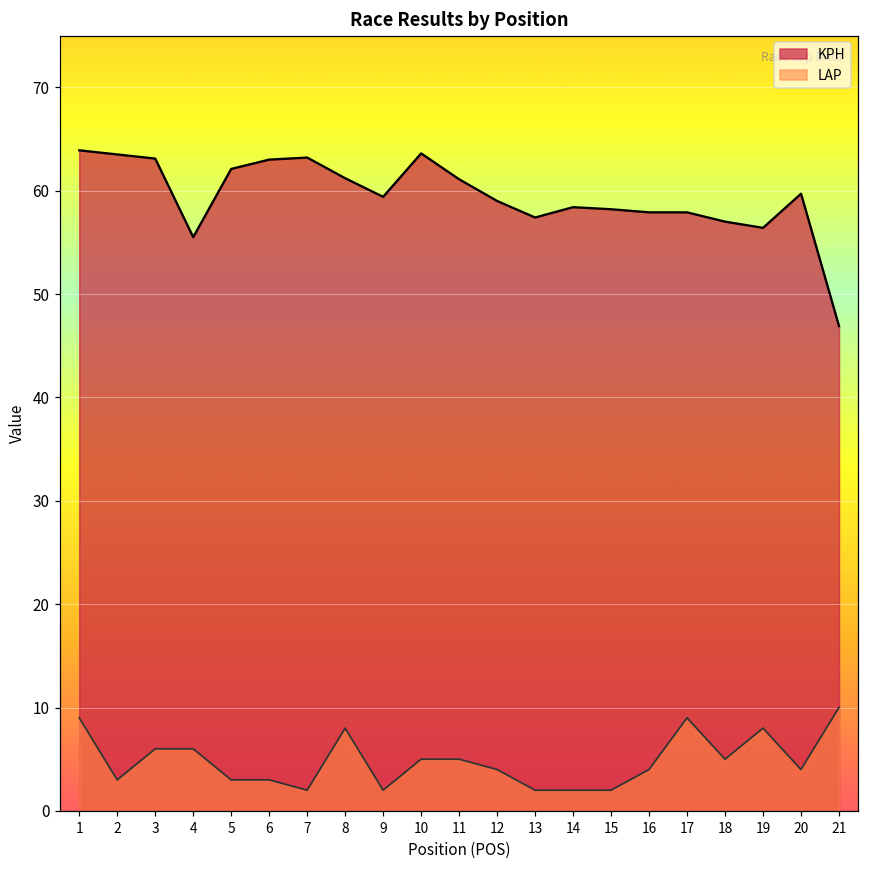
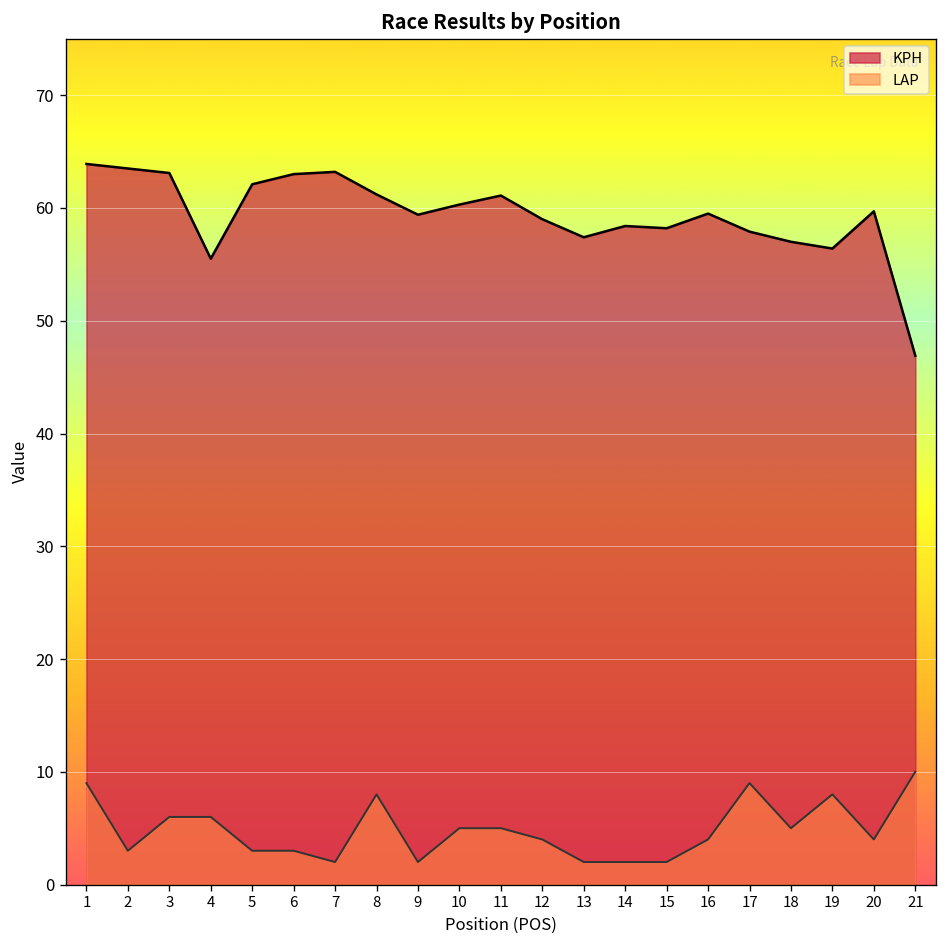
KPH, 10: 64 -> 60
KPH, 16: 58 -> 60
